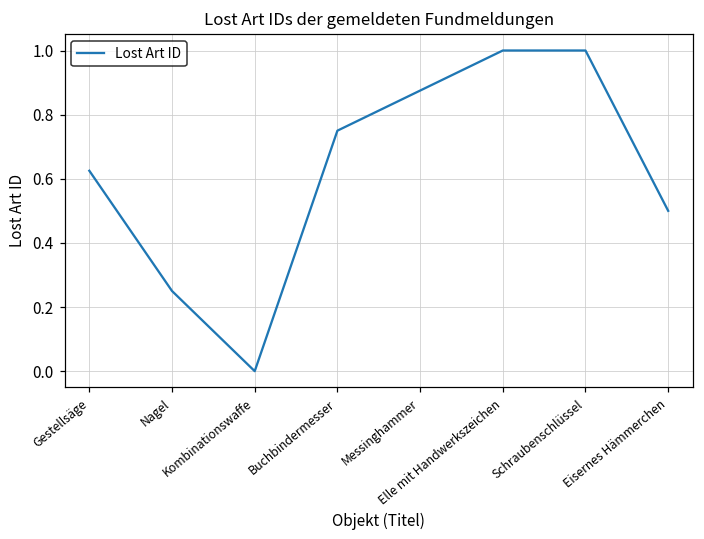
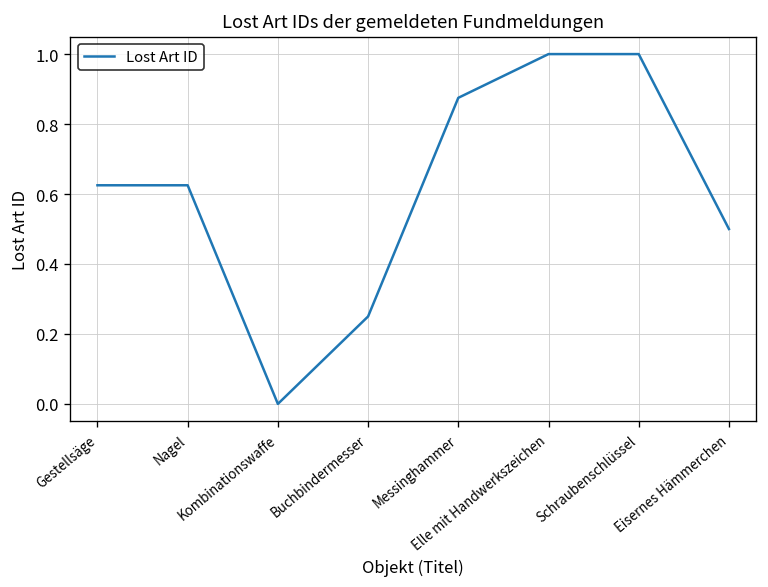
Nagel: 0.25 -> 0.63
Buchbindermesser: 0.75 -> 0.25
